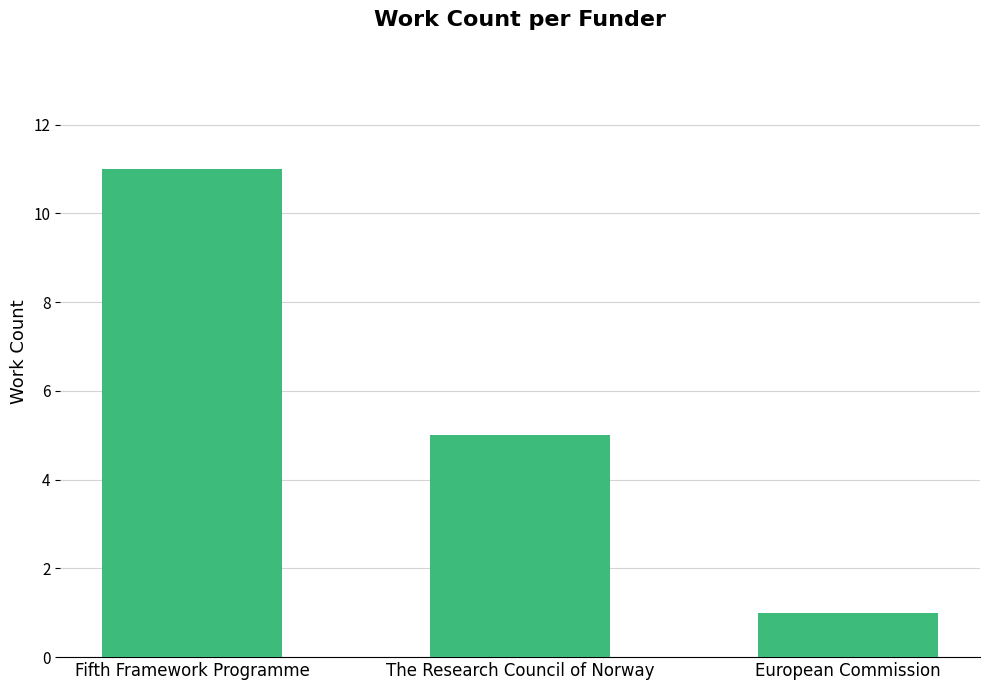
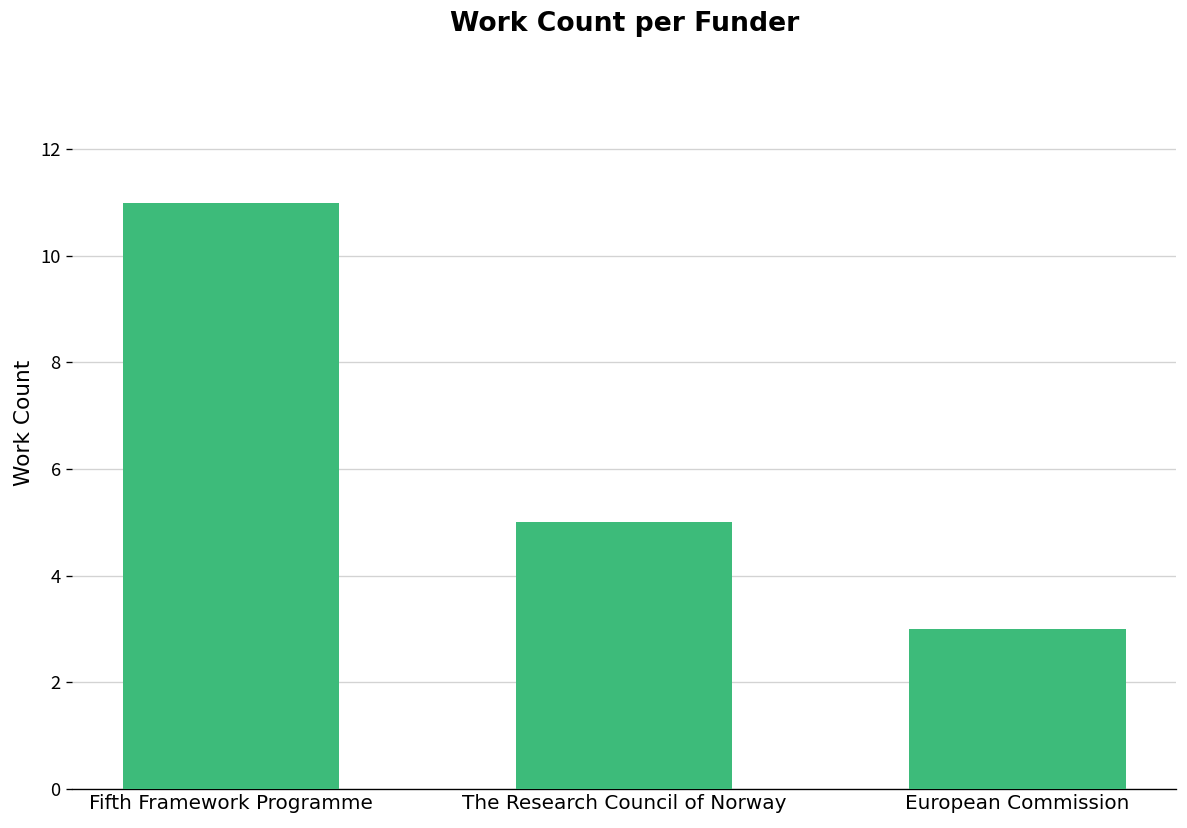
European Commission: 1 -> 3
